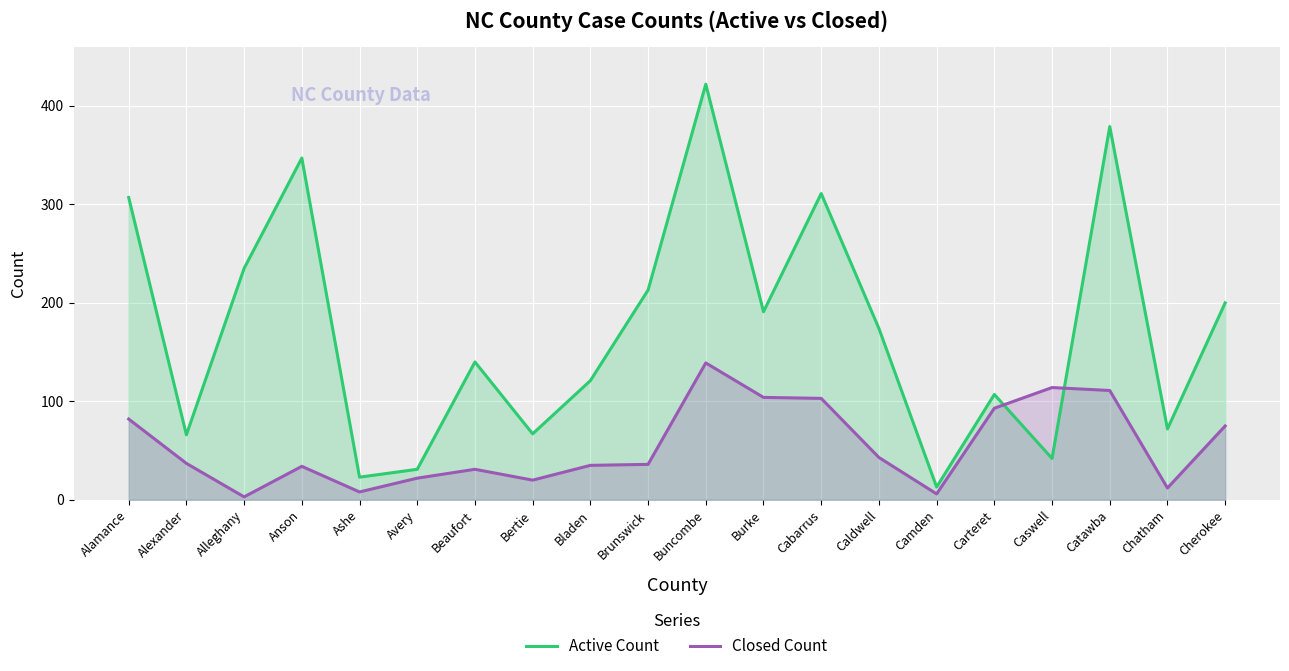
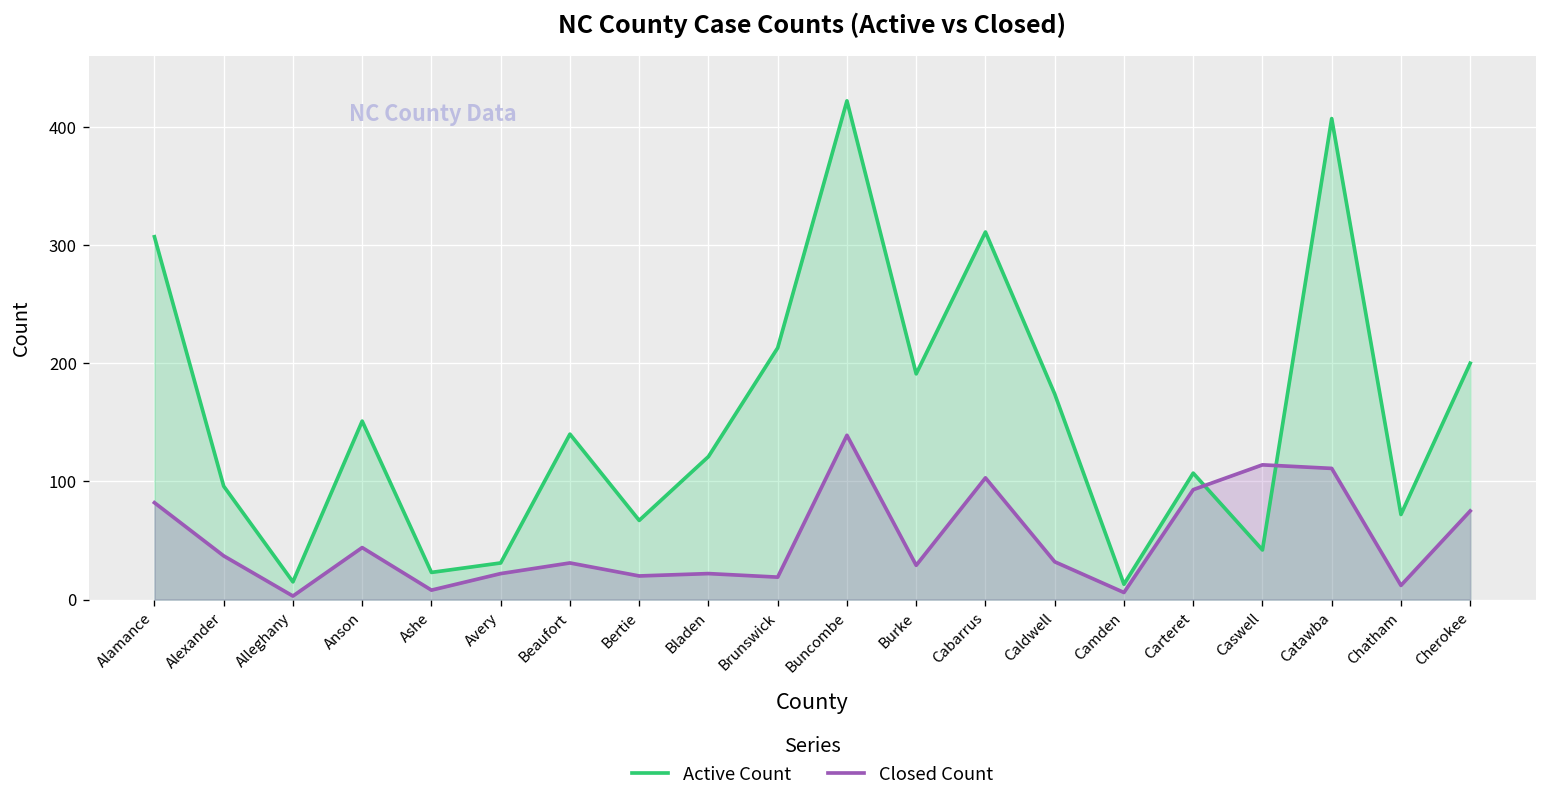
Active Count, Alexander: 70 -> 100
Active Count, Alleghany: 240 -> 20
Active Count, Anson: 350 -> 150
Closed Count, Anson: 30 -> 40
Closed Count, Bladen: 40 -> 20
Closed Count, Brunswick: 40 -> 20
Closed Count, Burke: 100 -> 30
Closed Count, Caldwell: 40 -> 30
Active Count, Catawba: 380 -> 410
